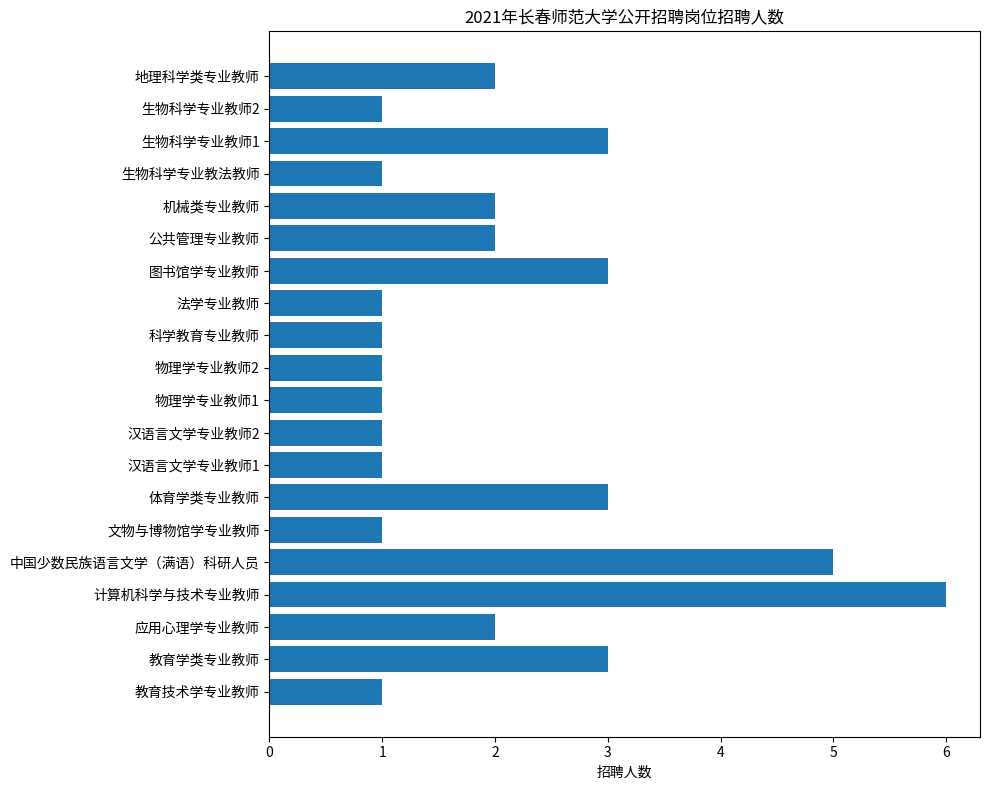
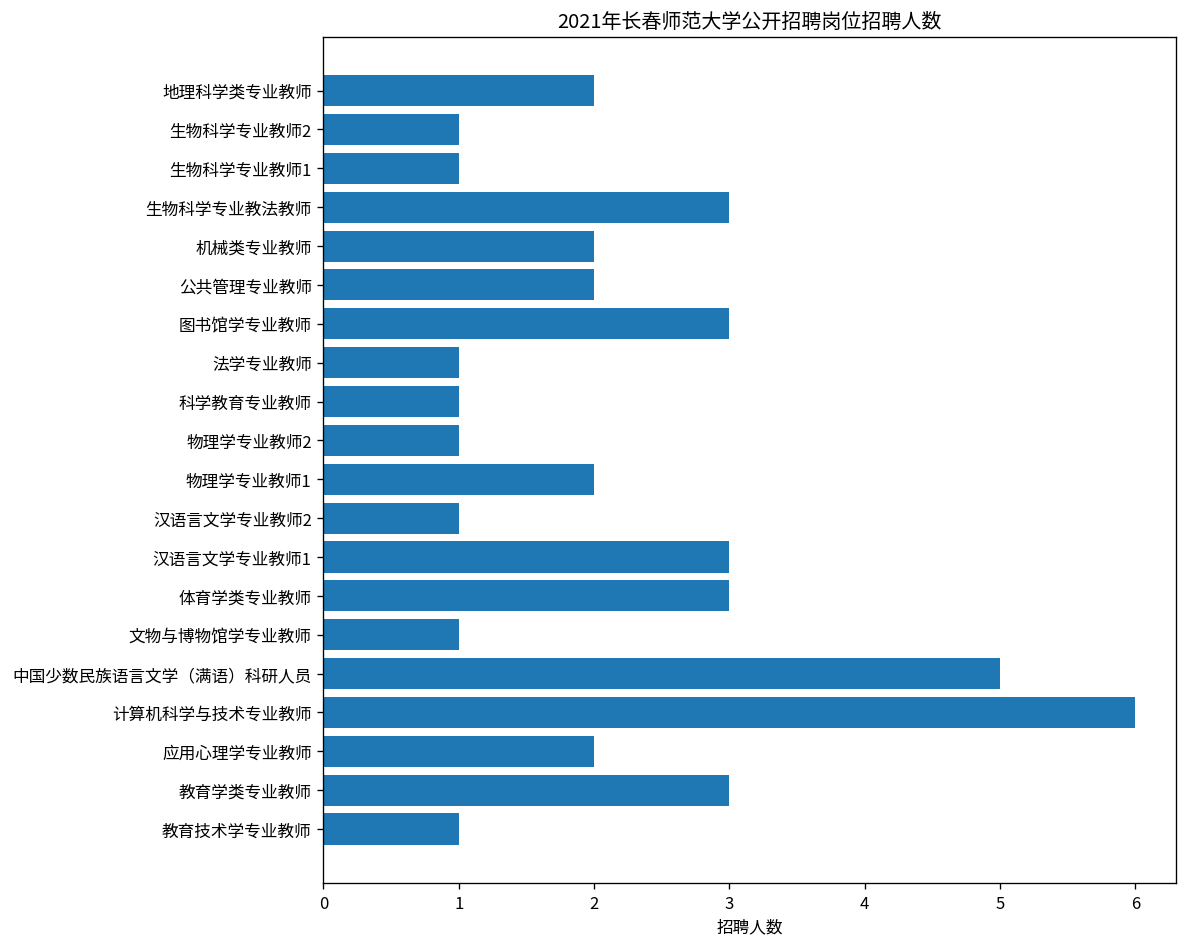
生物科学专业教师1: 3 -> 1
生物科学专业教法教师: 1 -> 3
物理学专业教师1: 1 -> 2
汉语言文学专业教师1: 1 -> 3
